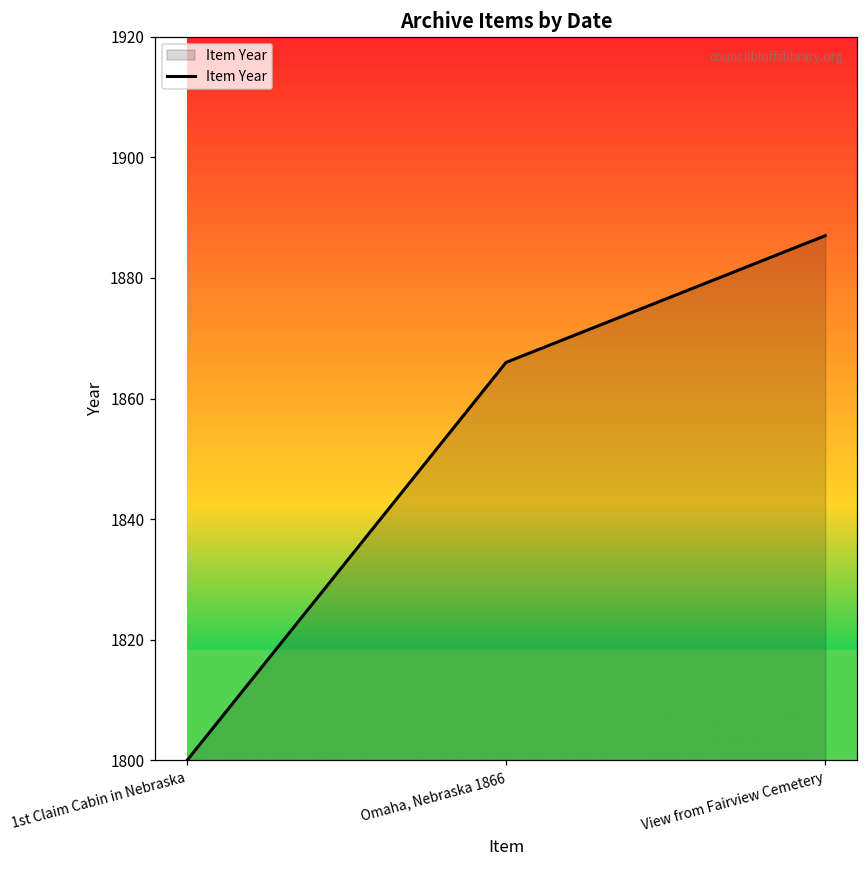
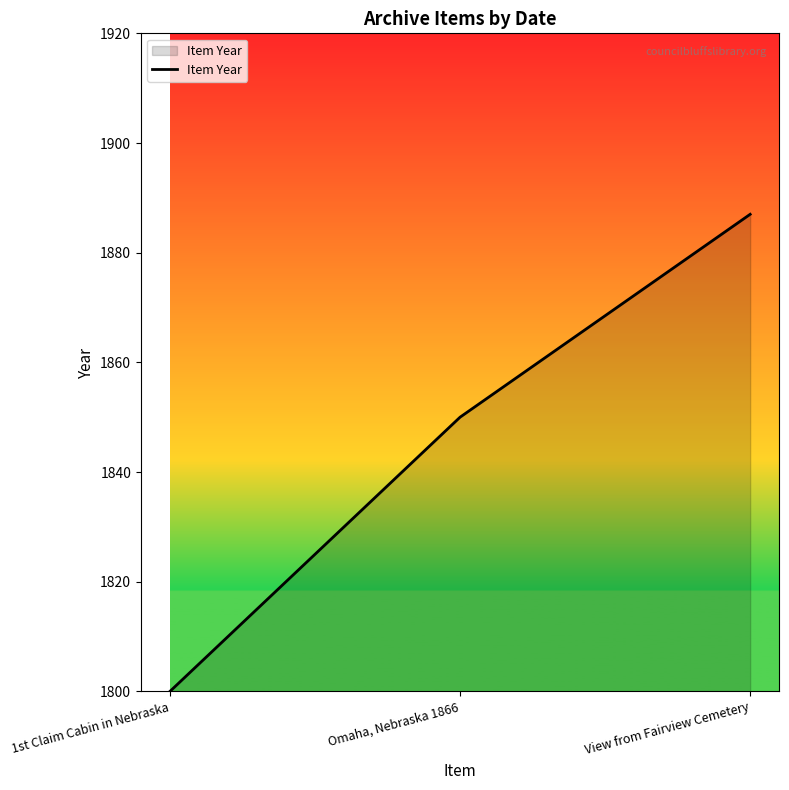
Omaha, Nebraska 1866: 1866 -> 1850
